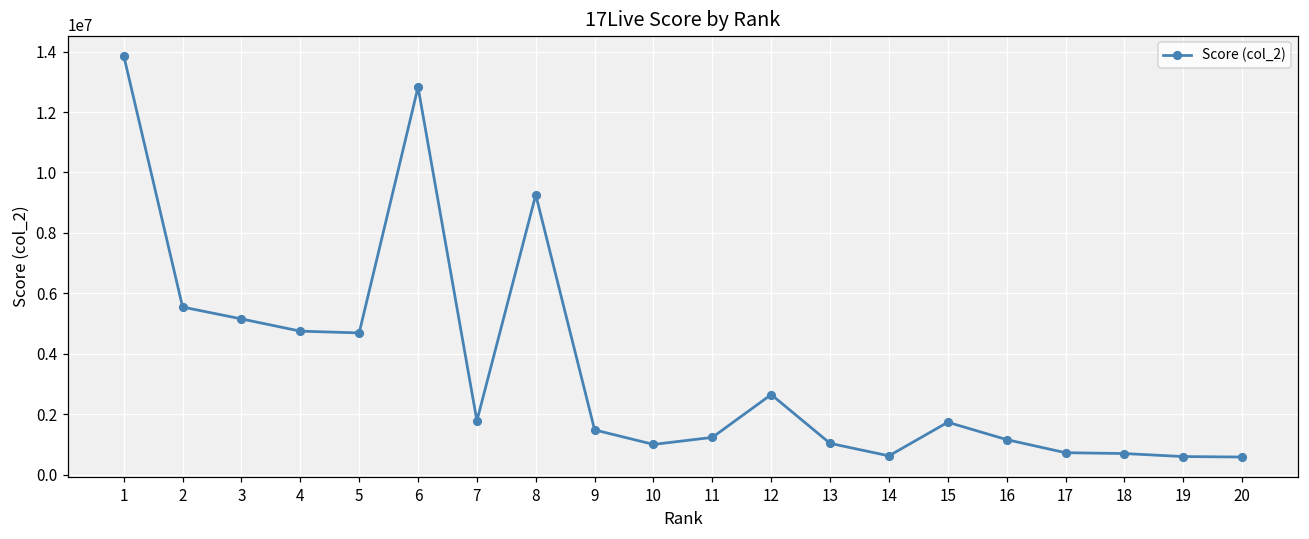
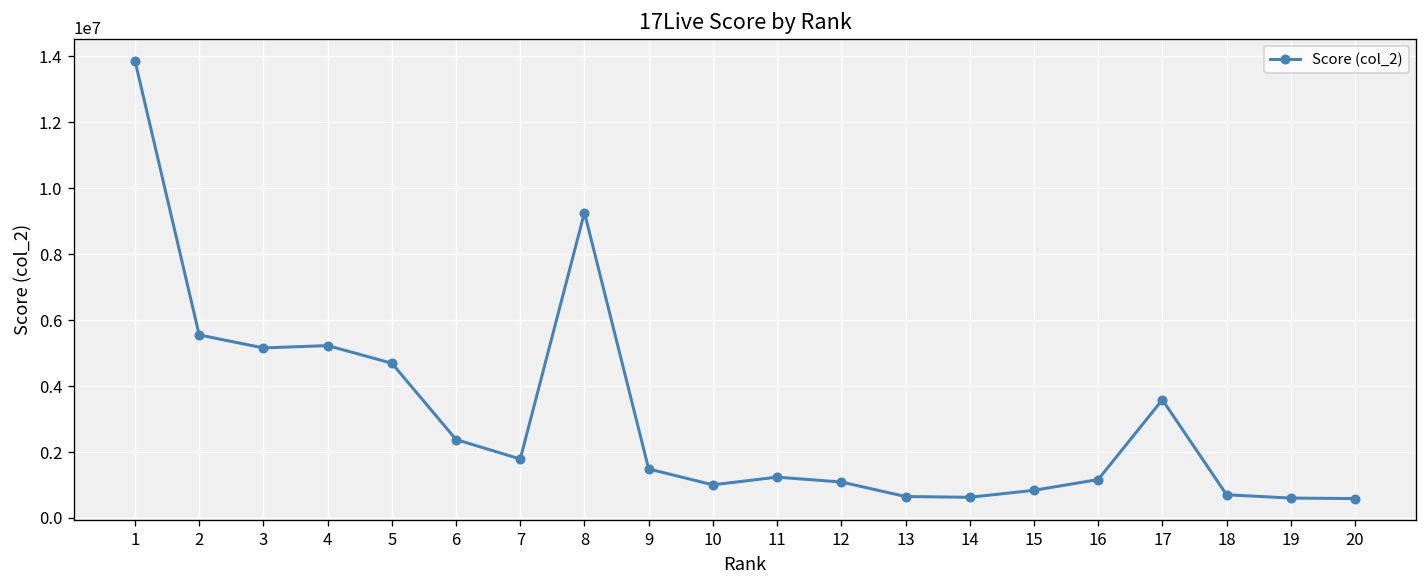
4: 4800000 -> 5200000
6: 12800000 -> 2400000
12: 2700000 -> 1100000
13: 1000000 -> 700000
15: 1700000 -> 800000
17: 700000 -> 3600000
